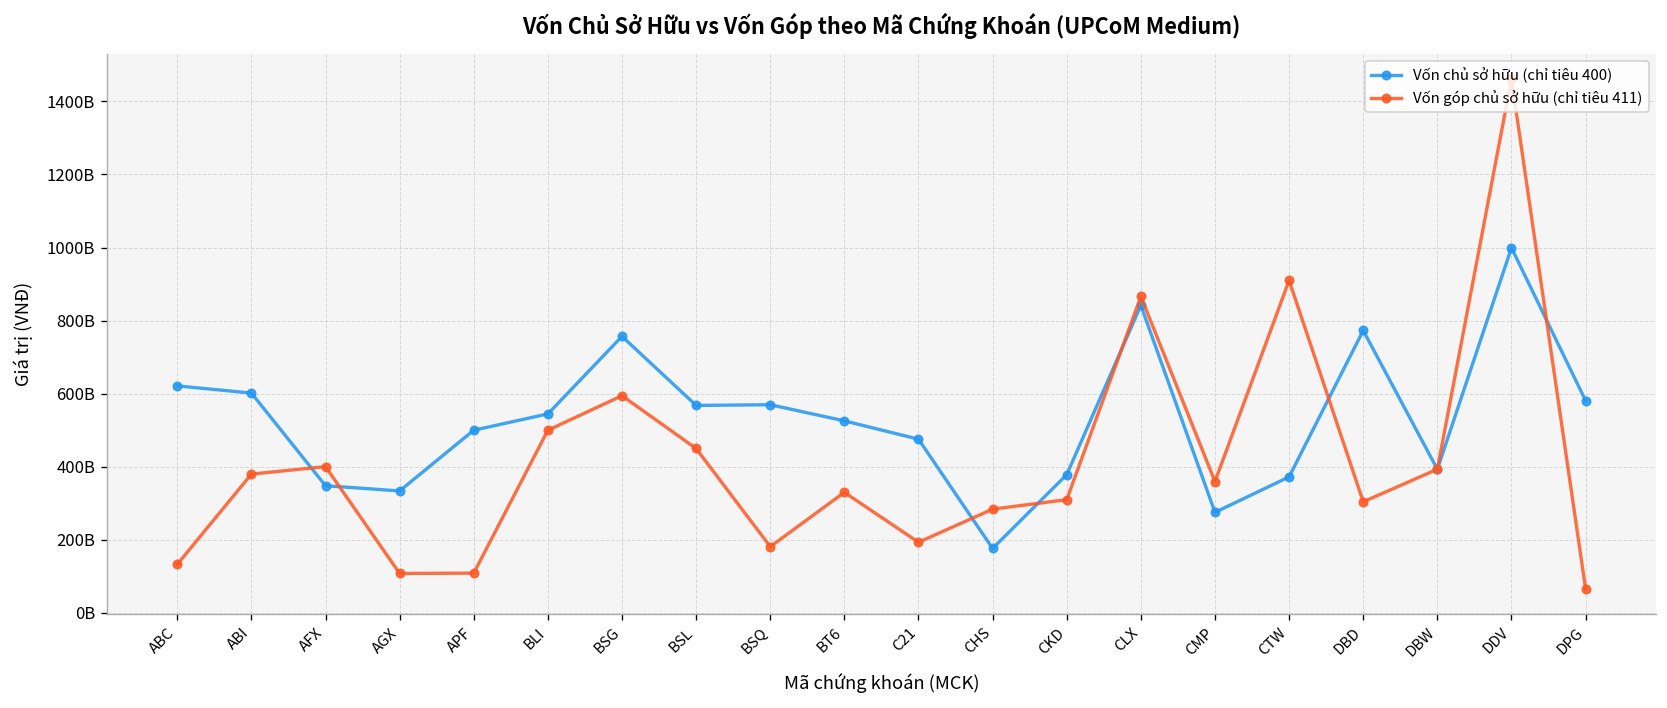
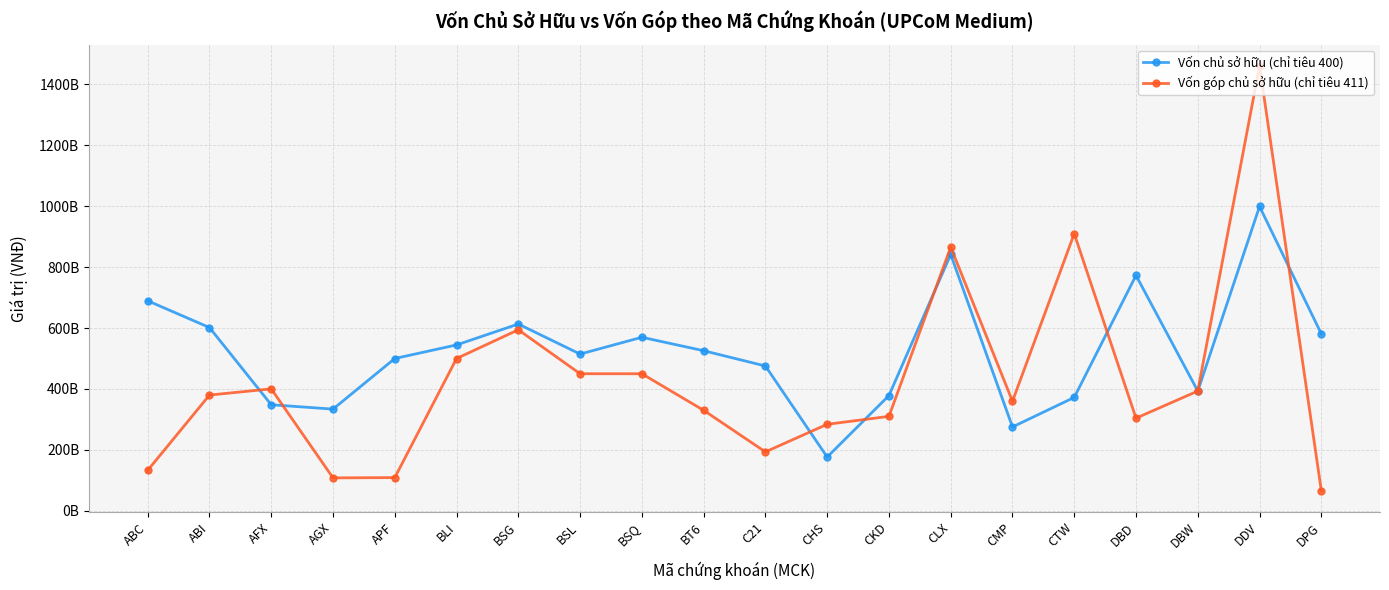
Vốn chủ sở hữu (chỉ tiêu 400), ABC: 620000000000 -> 690000000000
Vốn chủ sở hữu (chỉ tiêu 400), BSG: 760000000000 -> 610000000000
Vốn chủ sở hữu (chỉ tiêu 400), BSL: 570000000000 -> 510000000000
Vốn góp chủ sở hữu (chỉ tiêu 411), BSQ: 180000000000 -> 450000000000
